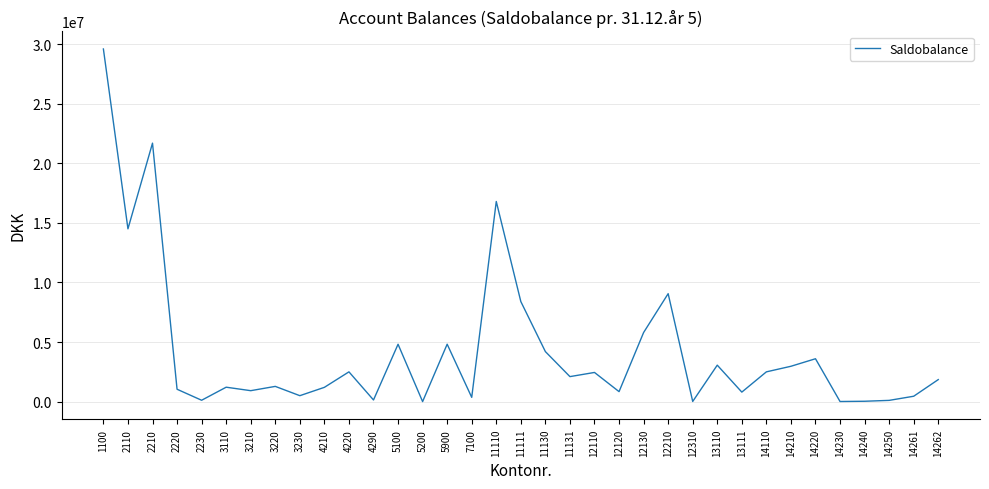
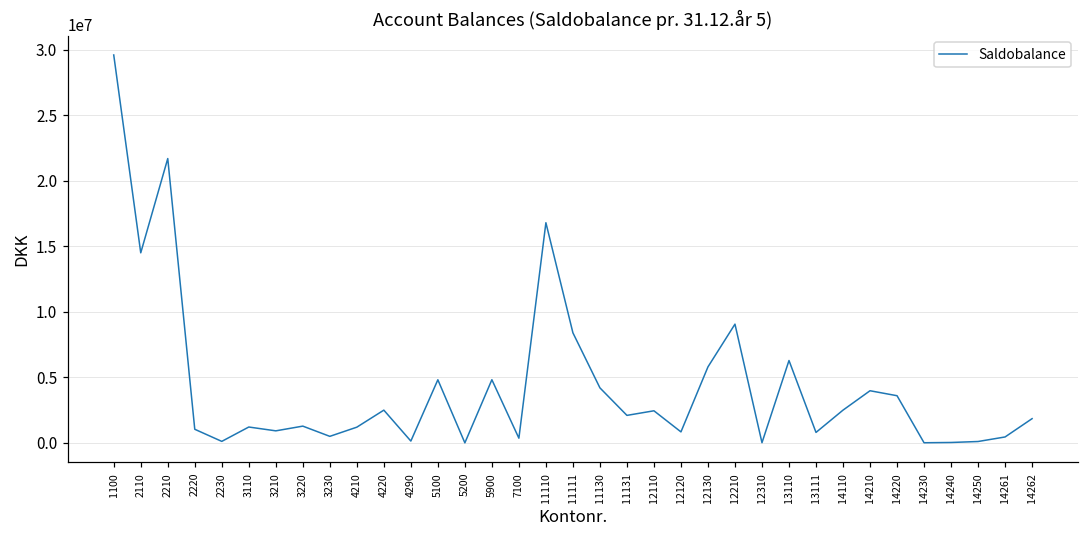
13110: 3100000 -> 6300000
14210: 3000000 -> 4000000
